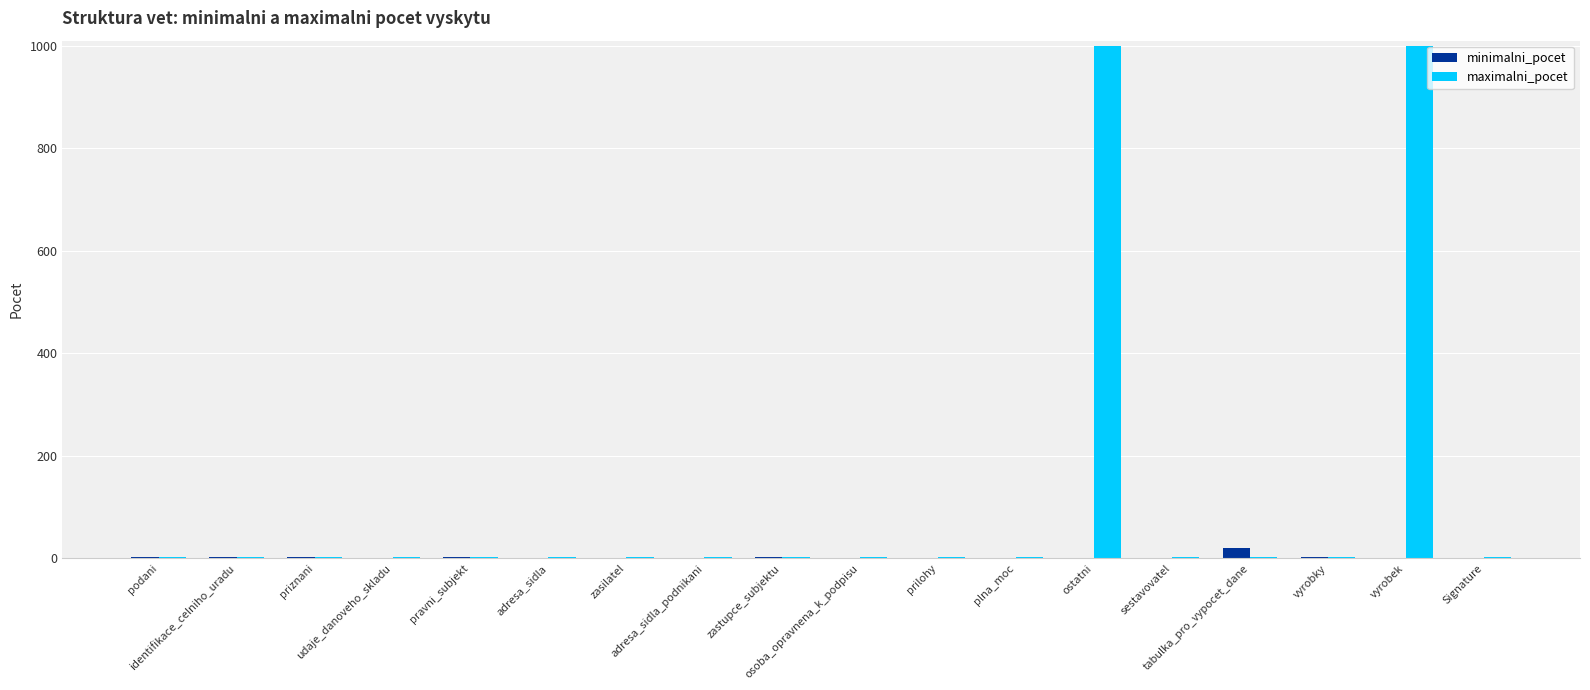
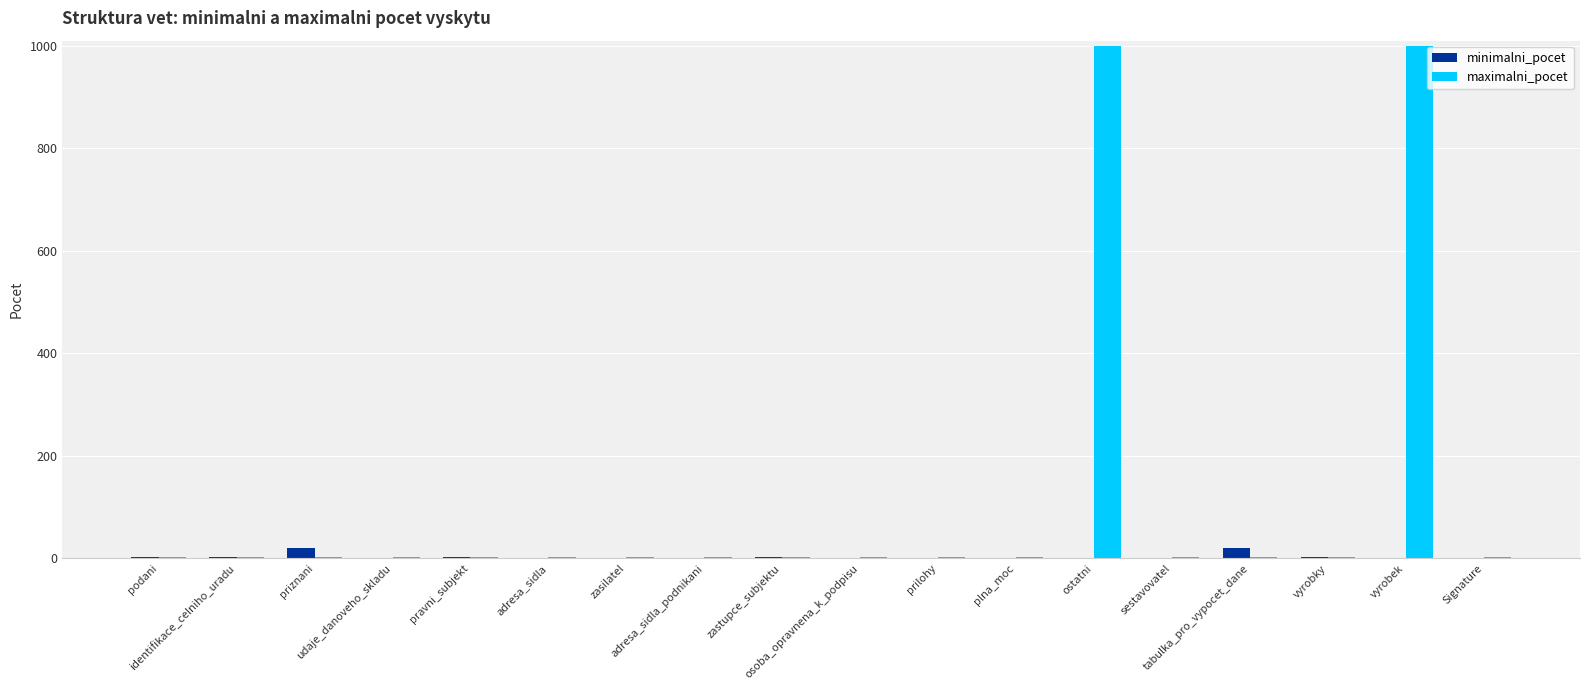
minimalni_pocet, priznani: 0 -> 20
